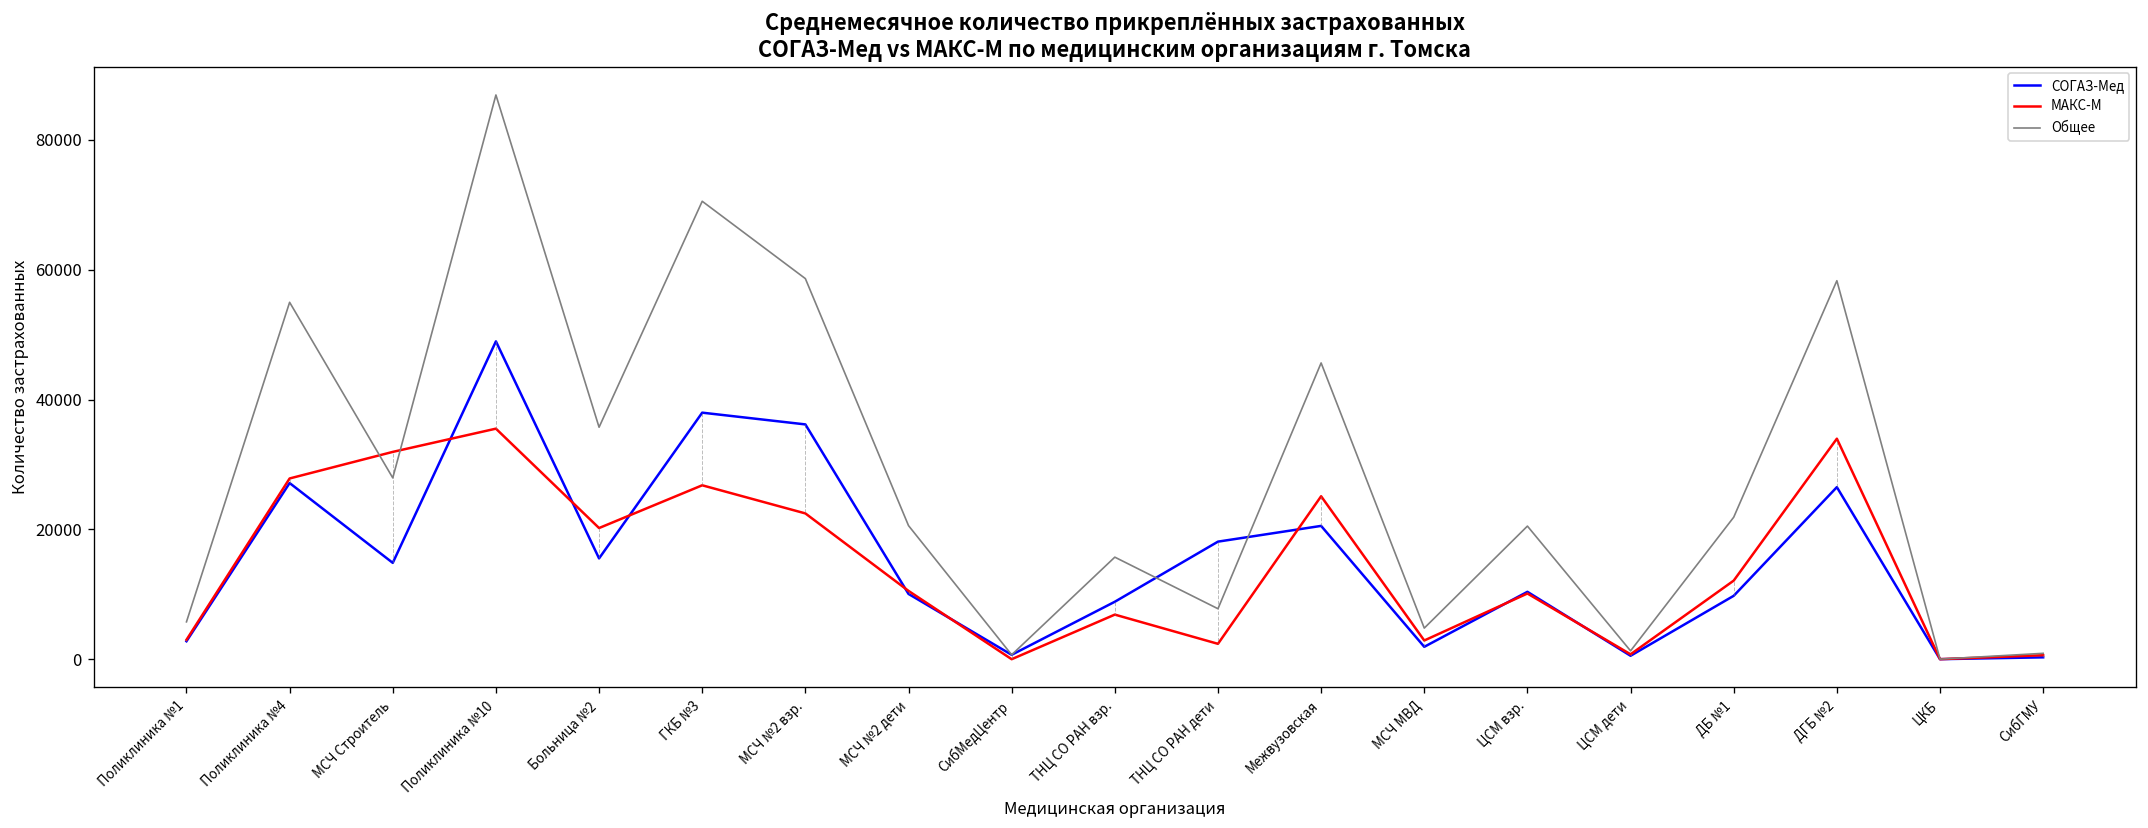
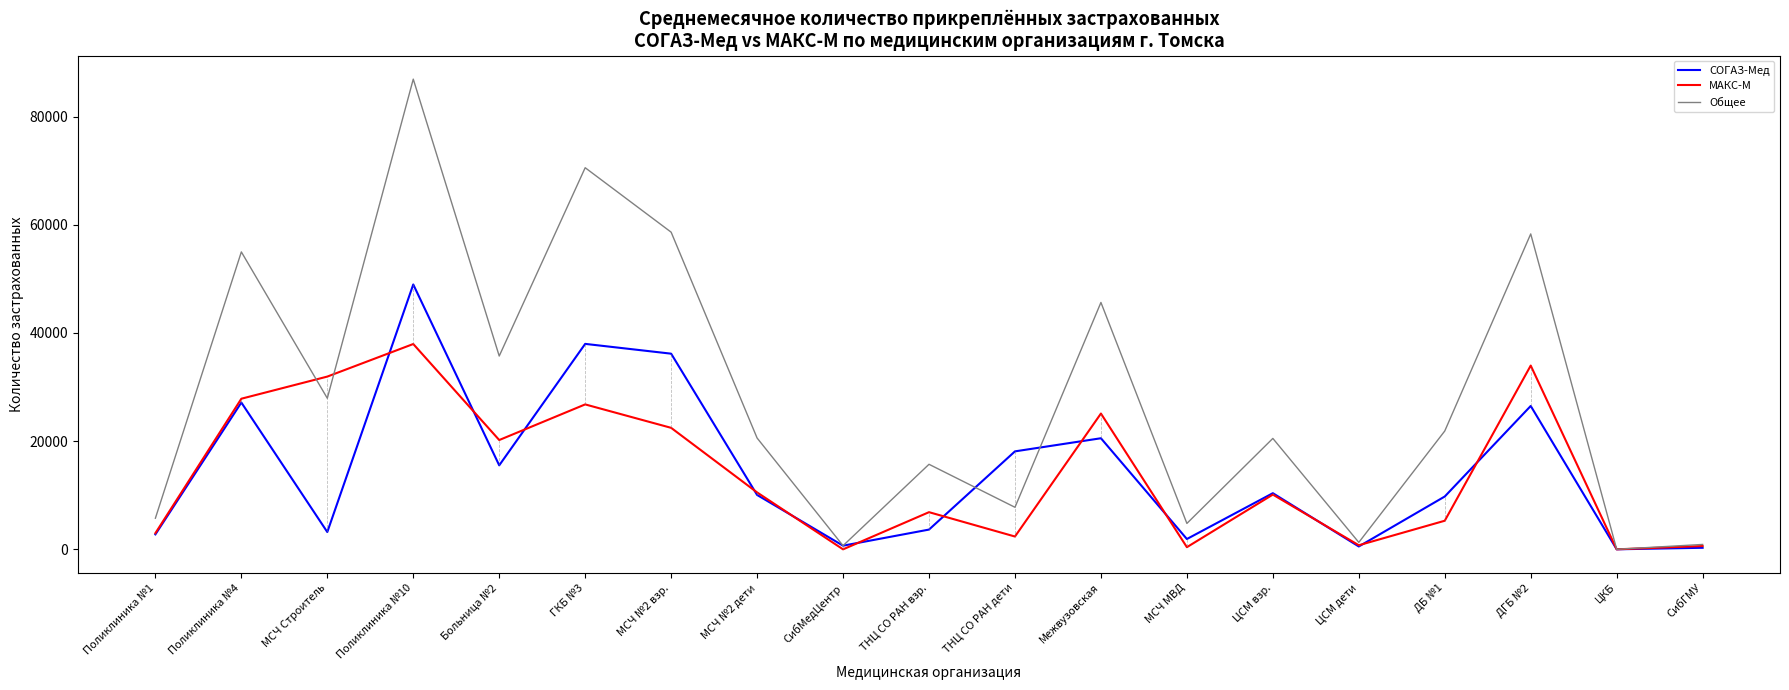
СОГАЗ-Мед, МСЧ Строитель: 15000 -> 3000
МАКС-М, Поликлиника №10: 36000 -> 38000
СОГАЗ-Мед, ТНЦ СО РАН взр.: 9000 -> 4000
МАКС-М, МСЧ МВД: 3000 -> 0
МАКС-М, ДБ №1: 12000 -> 5000
